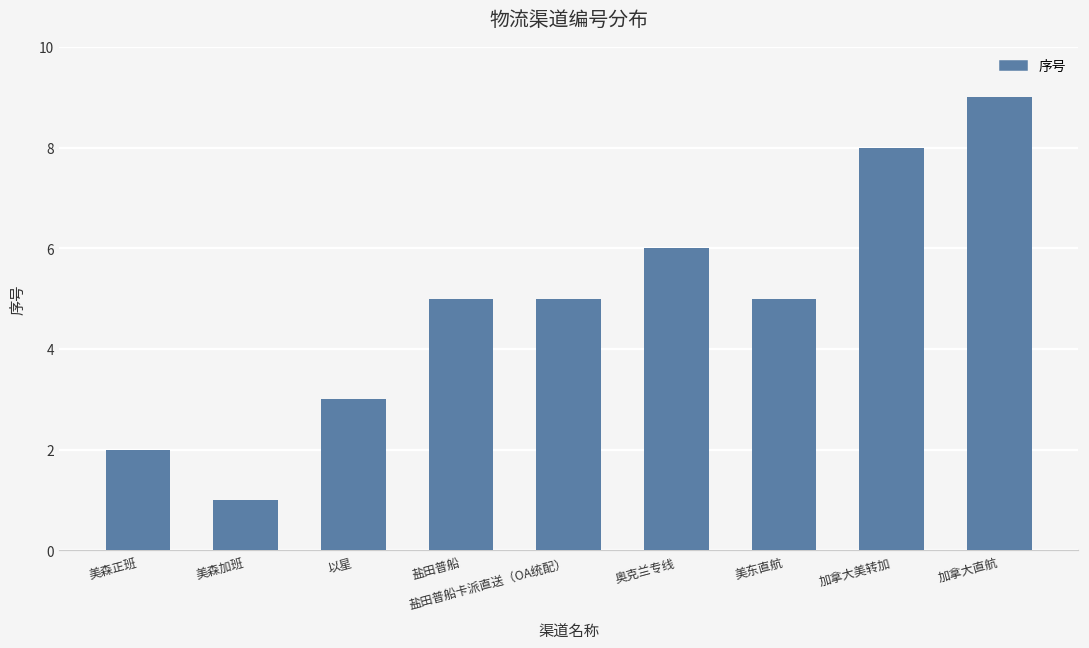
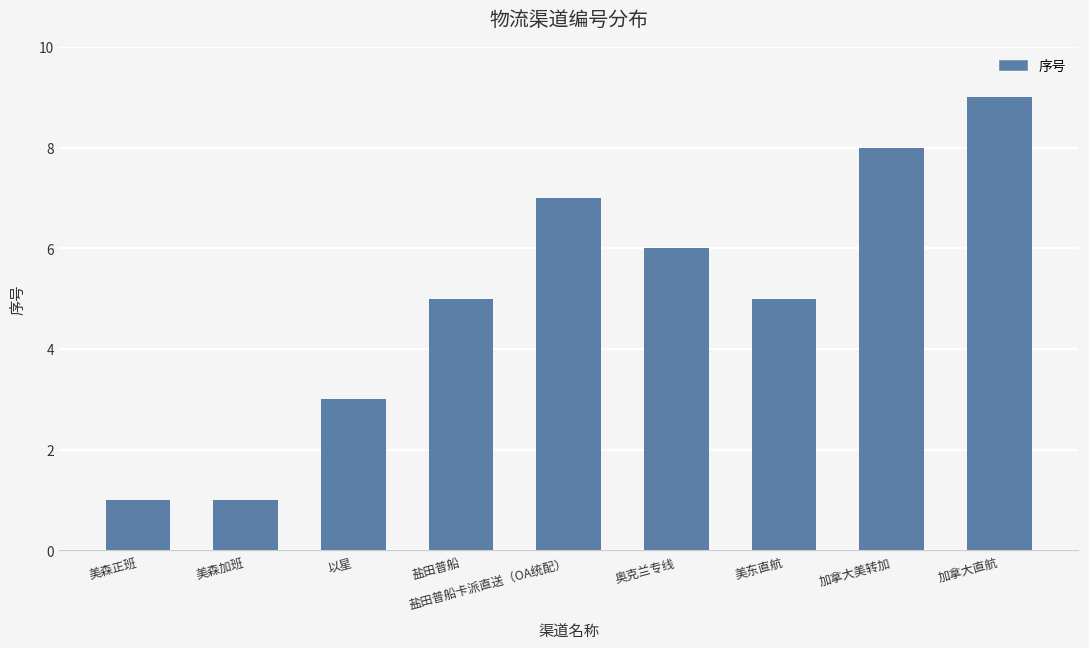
美森正班: 2 -> 1
盐田普船卡派直送（OA统配）: 5 -> 7
